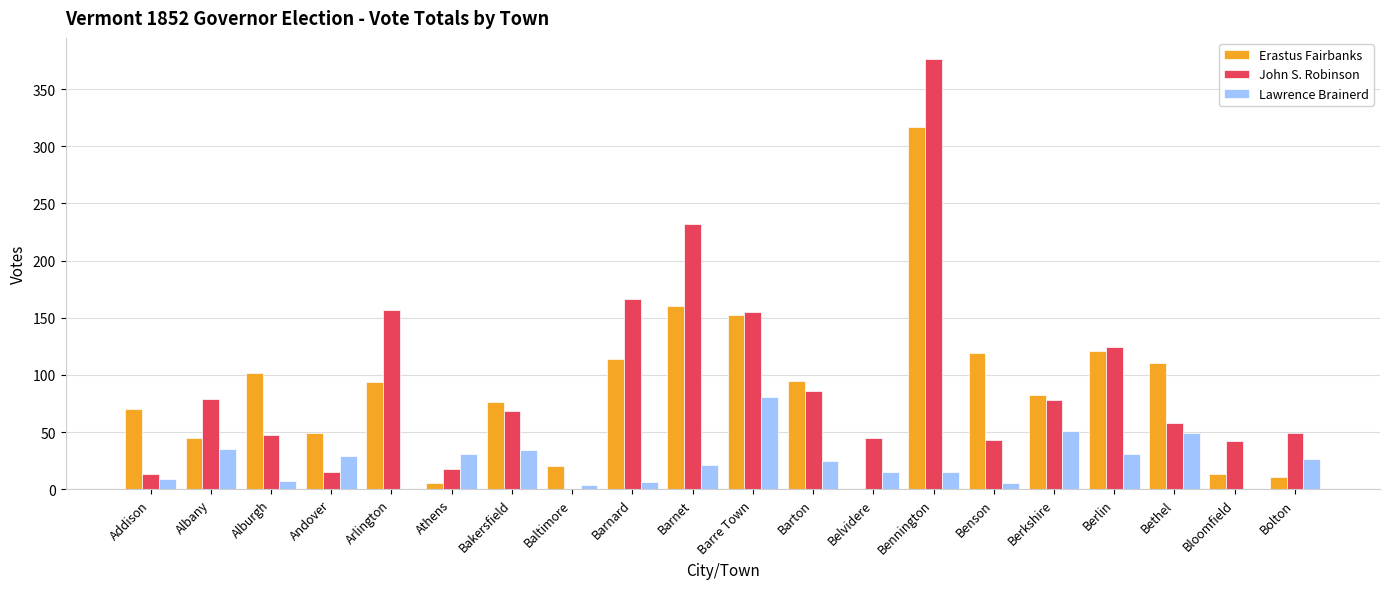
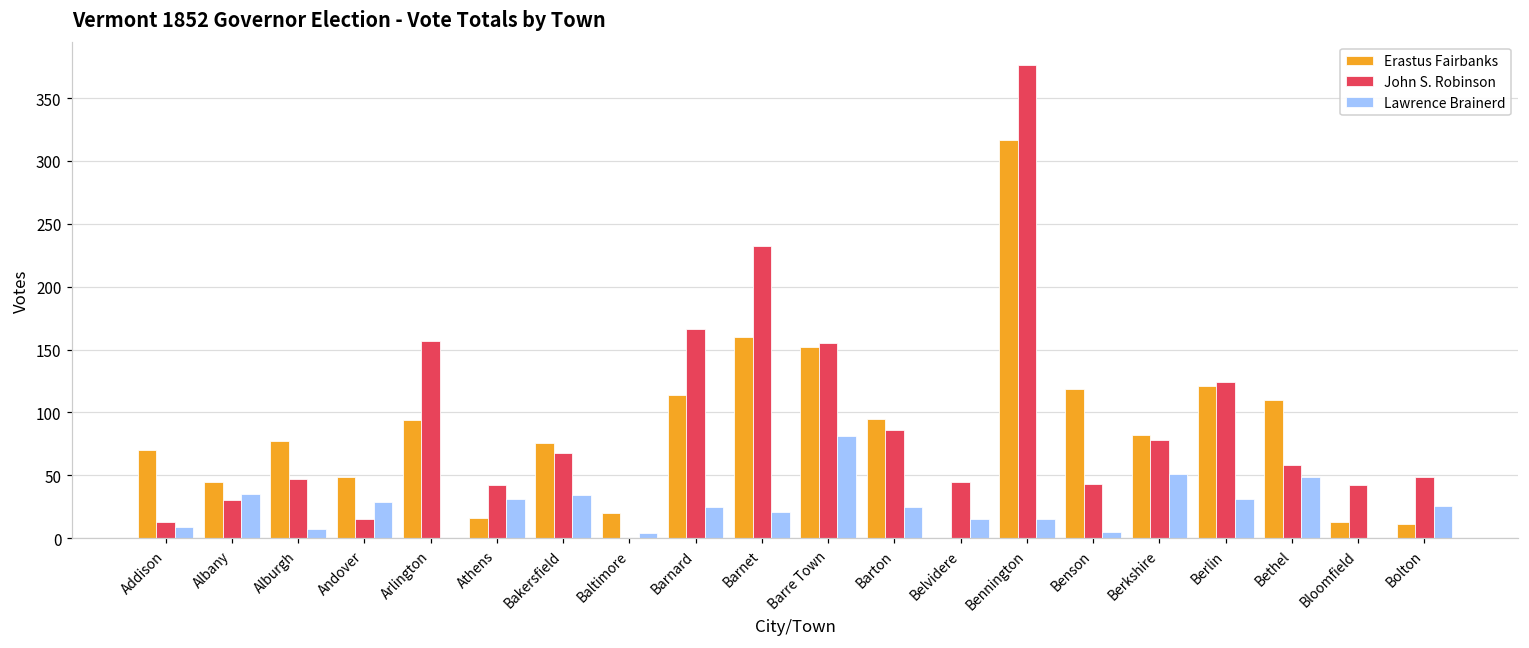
John S. Robinson, Albany: 79 -> 30
Erastus Fairbanks, Alburgh: 102 -> 77
Erastus Fairbanks, Athens: 5 -> 16
John S. Robinson, Athens: 18 -> 42
Lawrence Brainerd, Barnard: 6 -> 25
